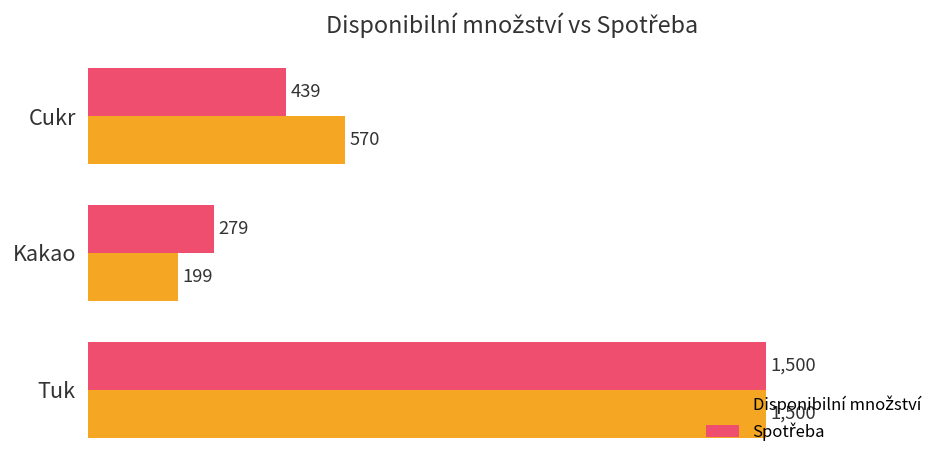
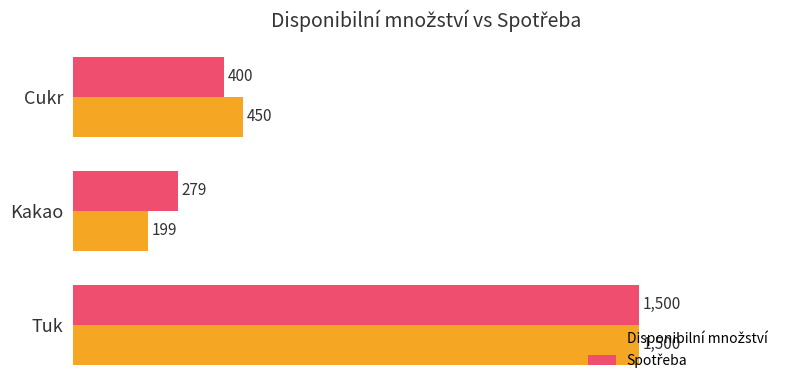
Spotřeba, Cukr: 439 -> 400
Disponibilní množství, Cukr: 570 -> 450
